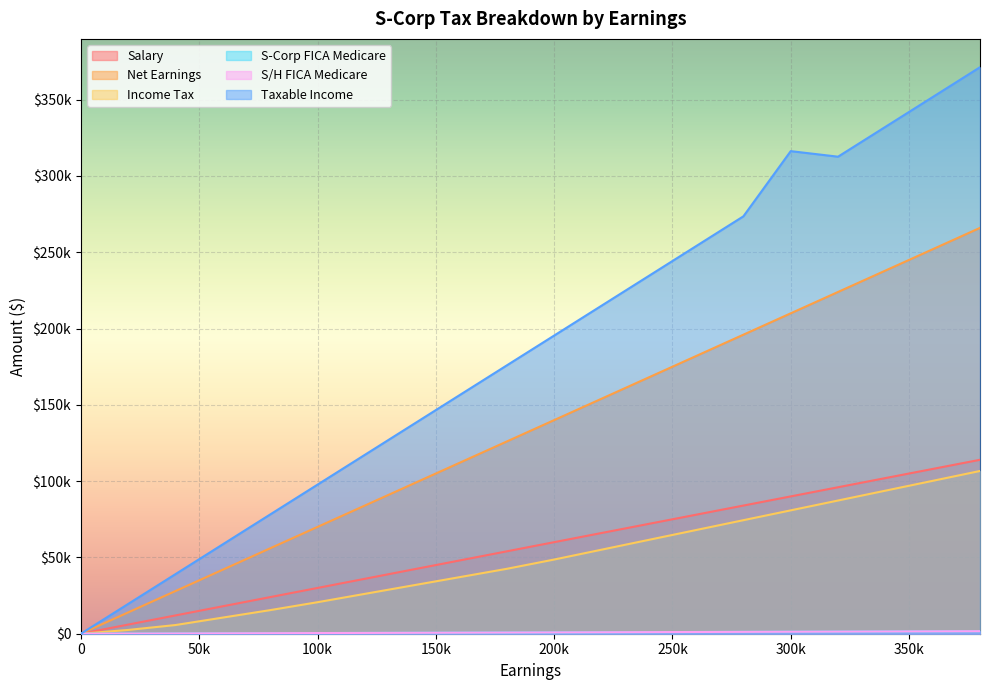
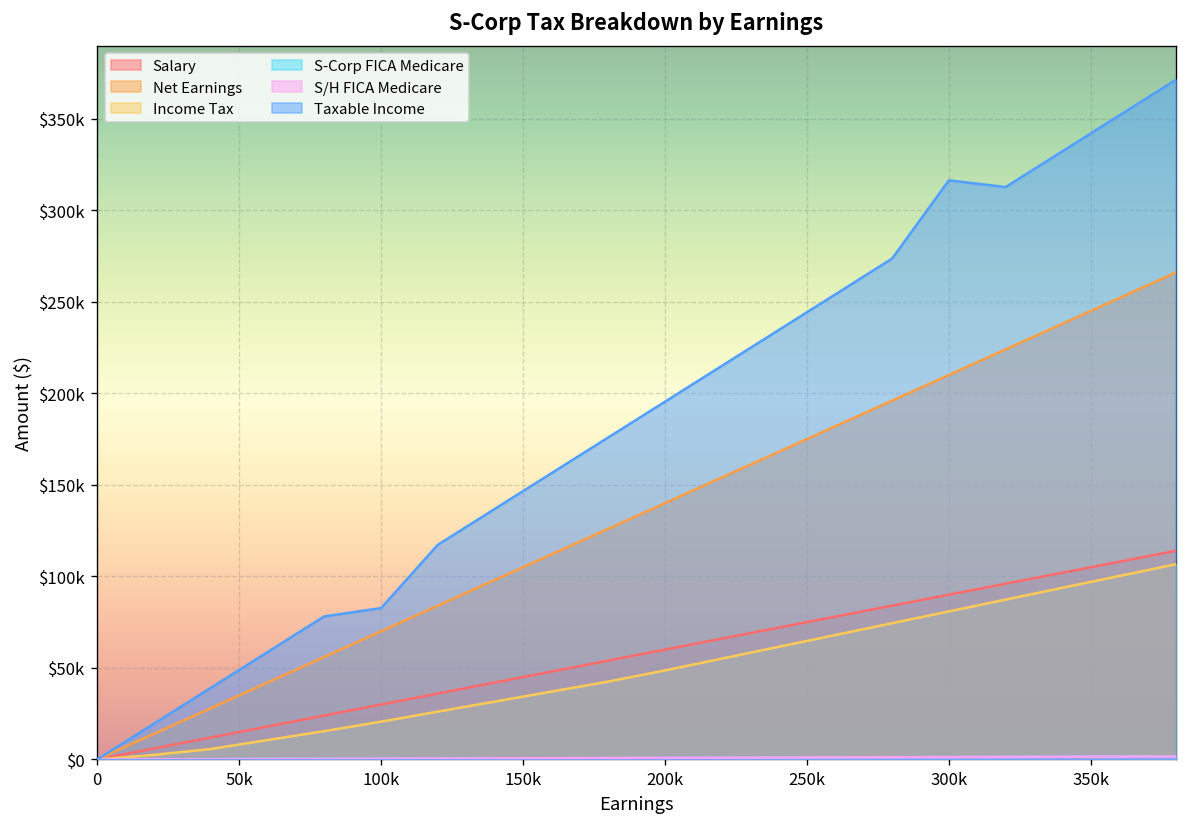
Taxable Income, 100k: $98000 -> $83000
